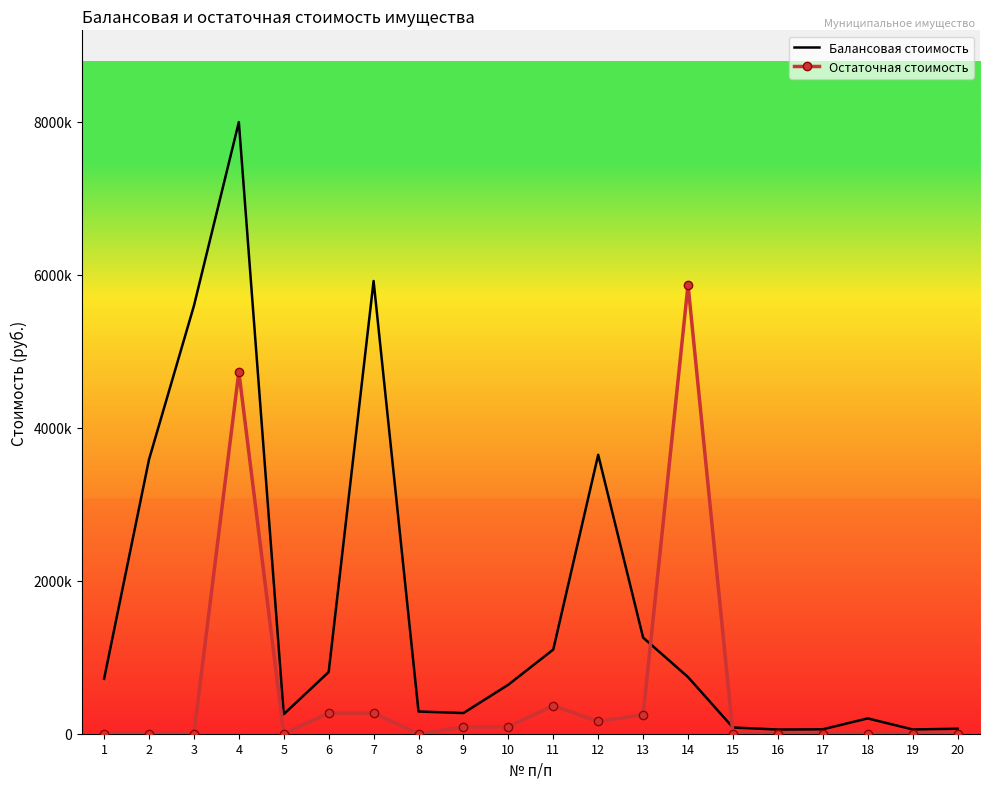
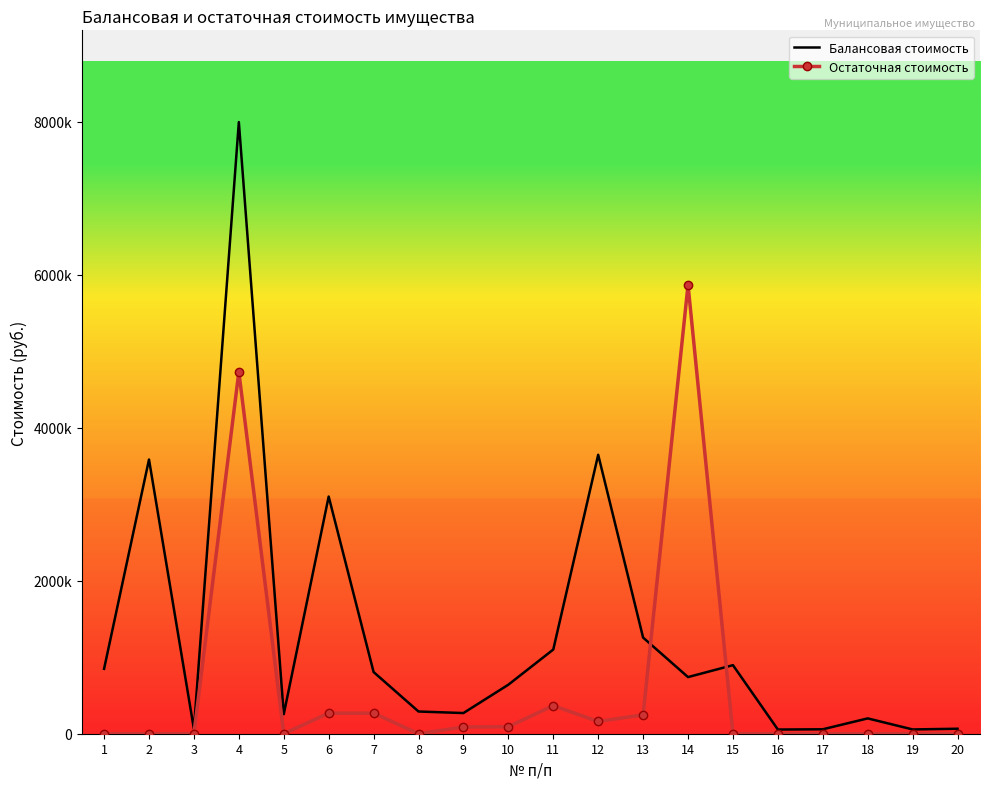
Балансовая стоимость, 1: 700000 -> 800000
Балансовая стоимость, 3: 5600000 -> 100000
Балансовая стоимость, 6: 800000 -> 3100000
Балансовая стоимость, 7: 5900000 -> 800000
Балансовая стоимость, 15: 100000 -> 900000
